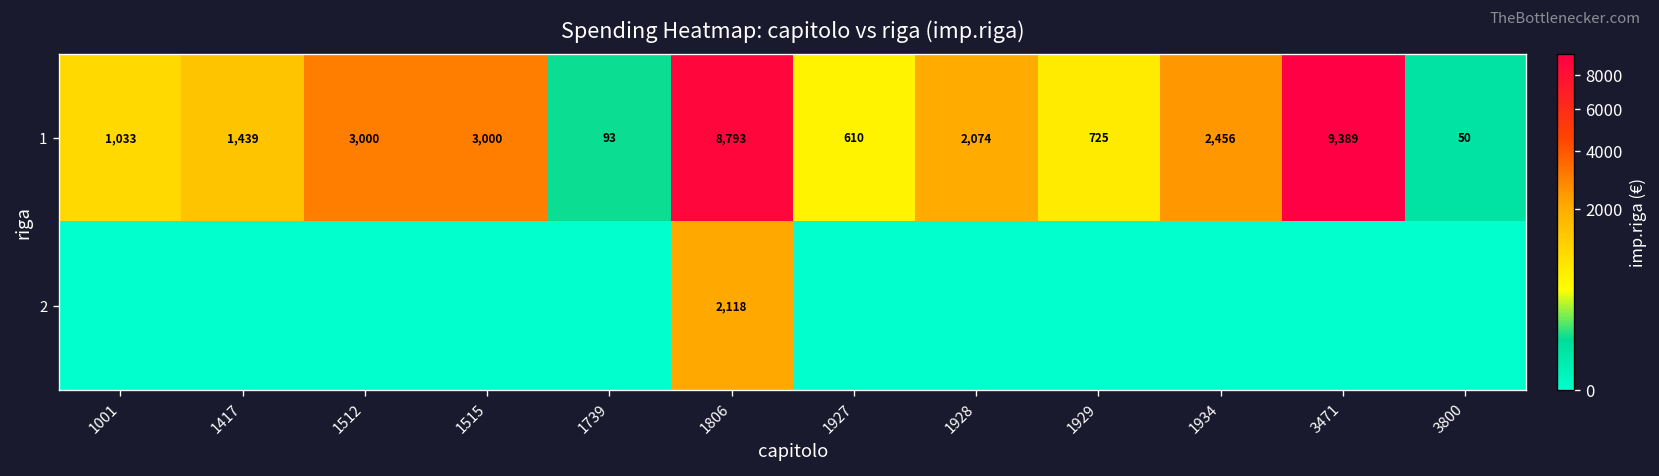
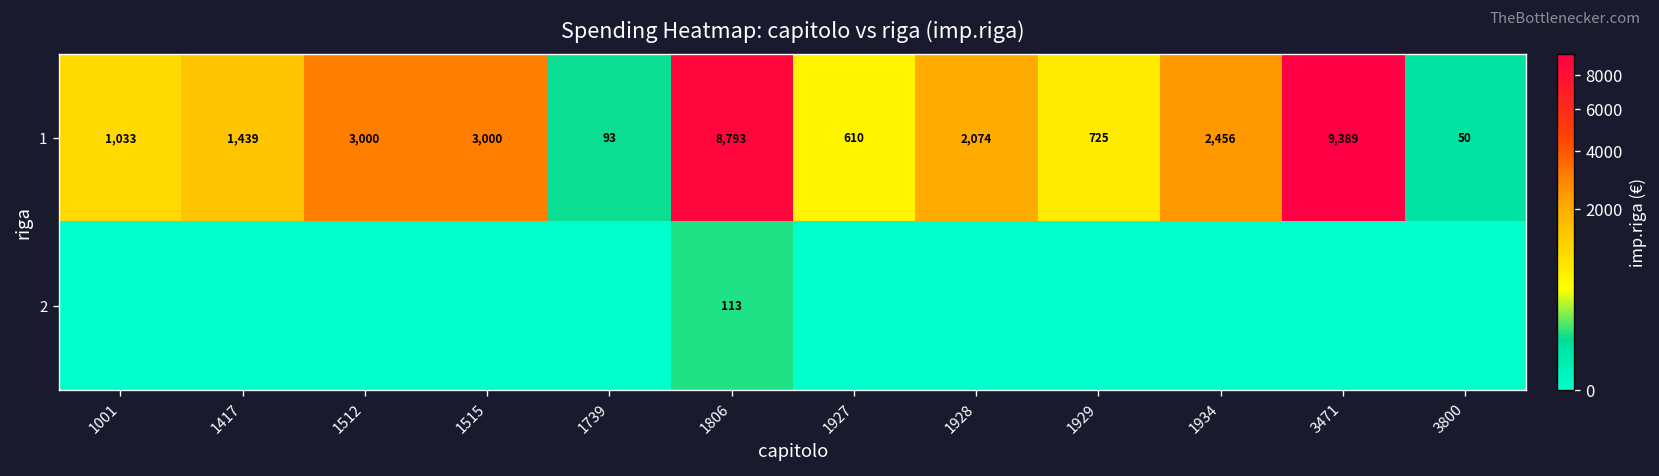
2, 1806: 2,118 -> 113
